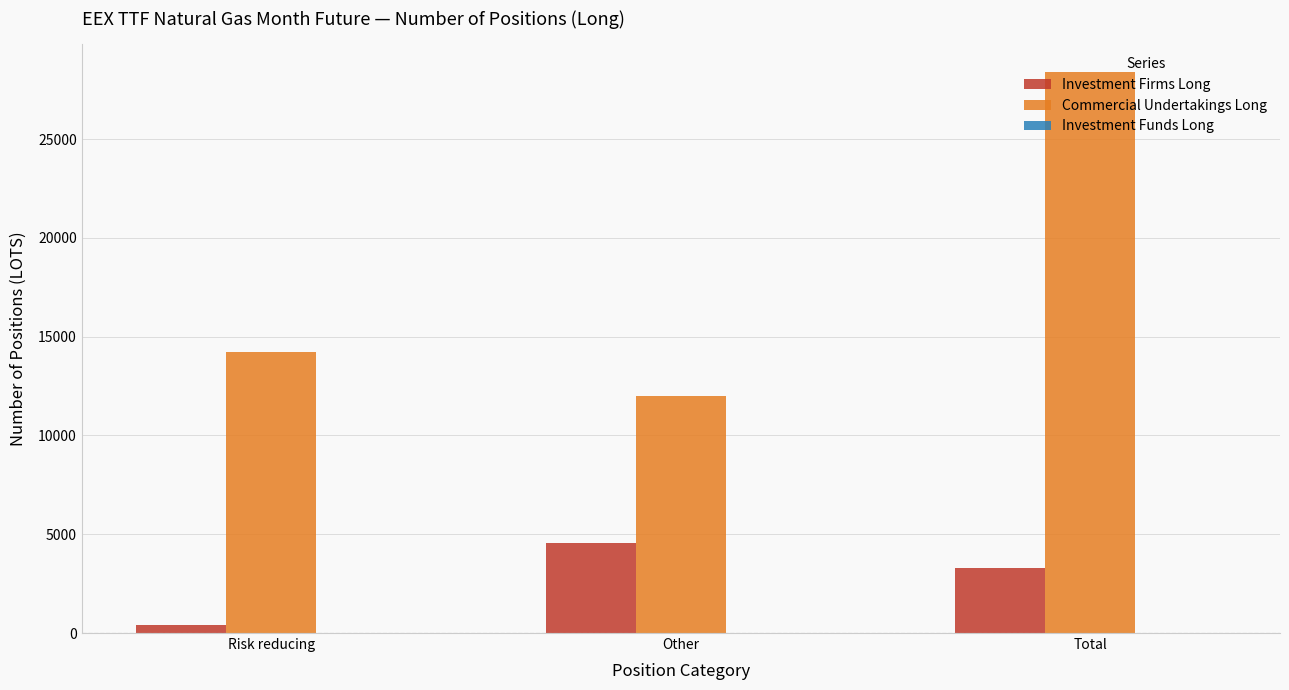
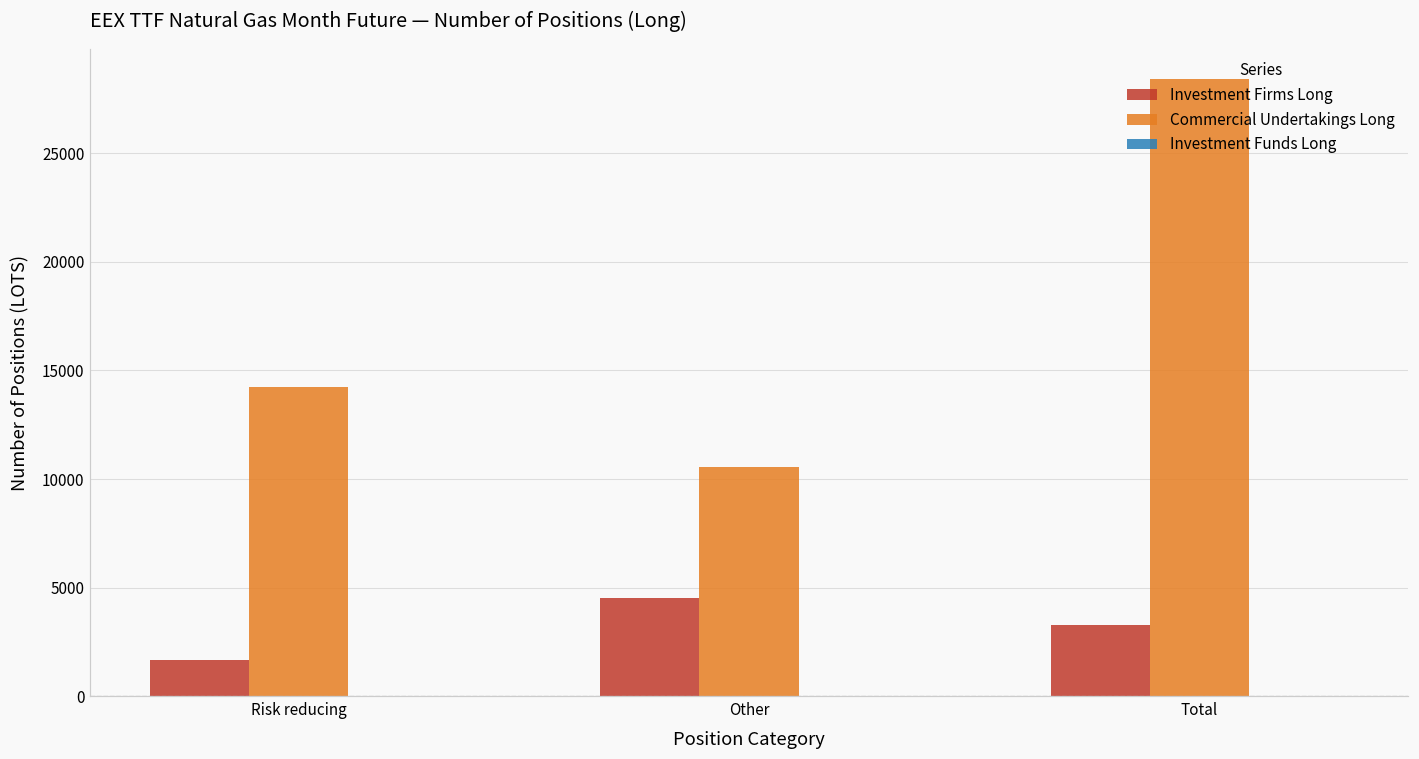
Investment Firms Long, Risk reducing: 400 -> 1700
Commercial Undertakings Long, Other: 12000 -> 10600
